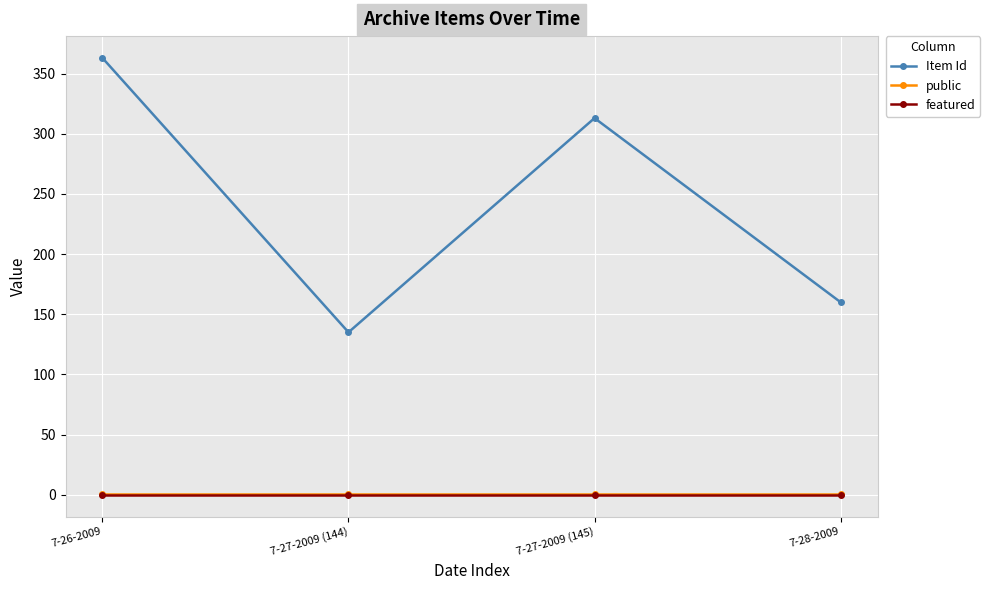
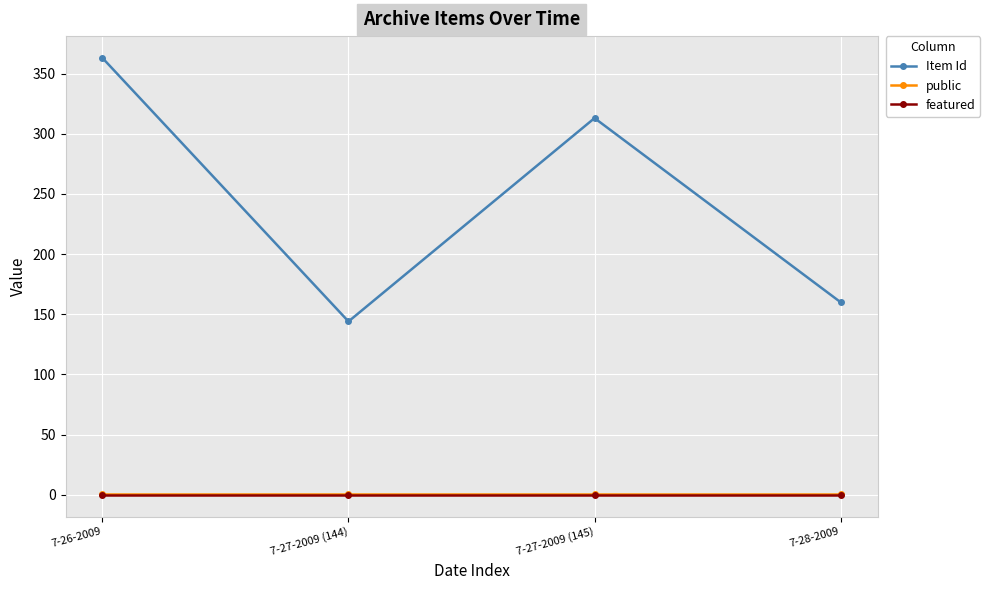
Item Id, 7-27-2009 (144): 135 -> 144
